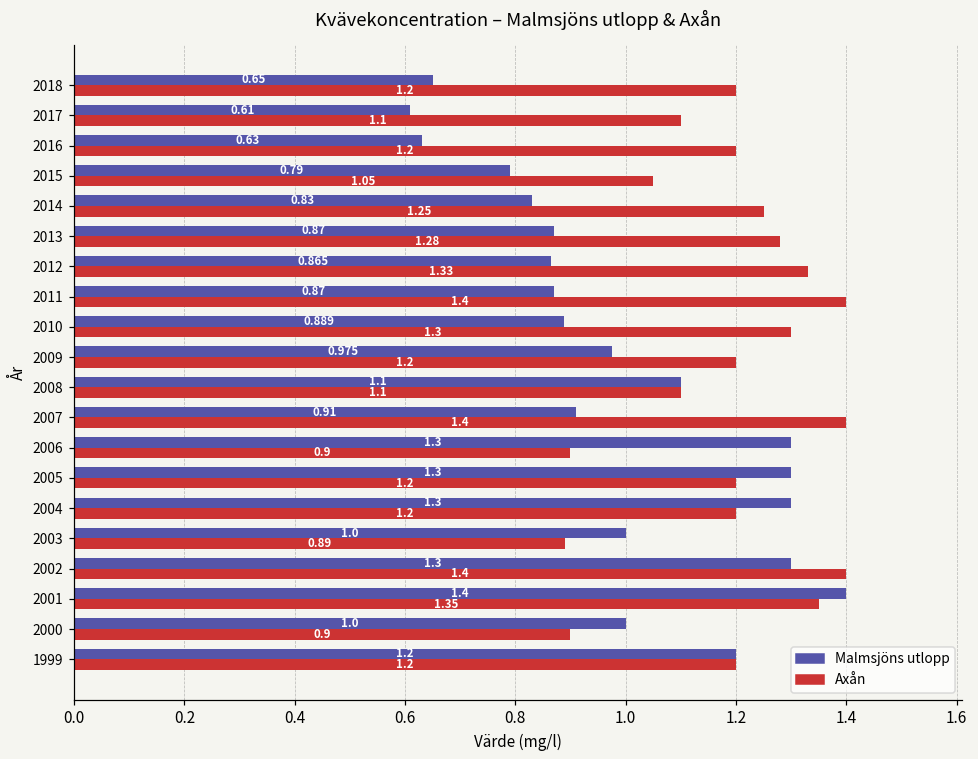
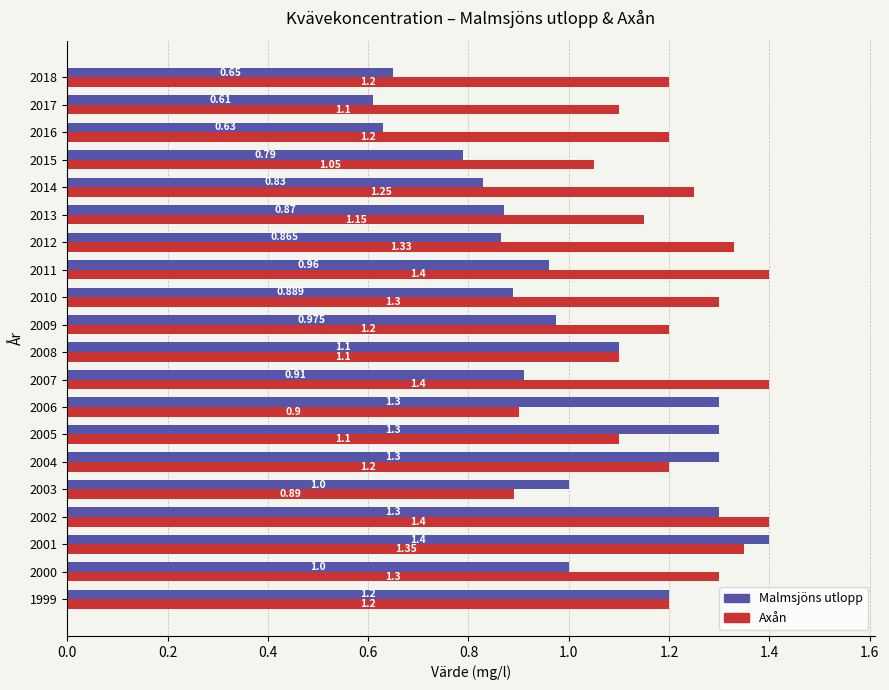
Axån, 2013: 1.28 -> 1.15
Malmsjöns utlopp, 2011: 0.87 -> 0.96
Axån, 2005: 1.2 -> 1.1
Axån, 2000: 0.9 -> 1.3
